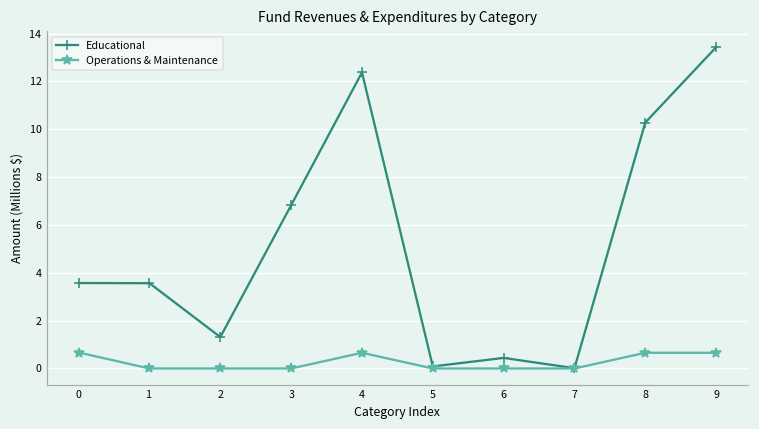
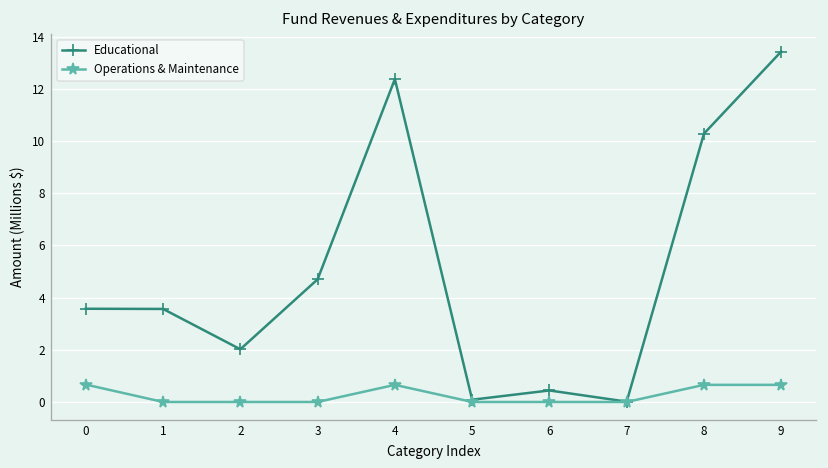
Educational, 2: 1.3 -> 2.0
Educational, 3: 6.8 -> 4.7
